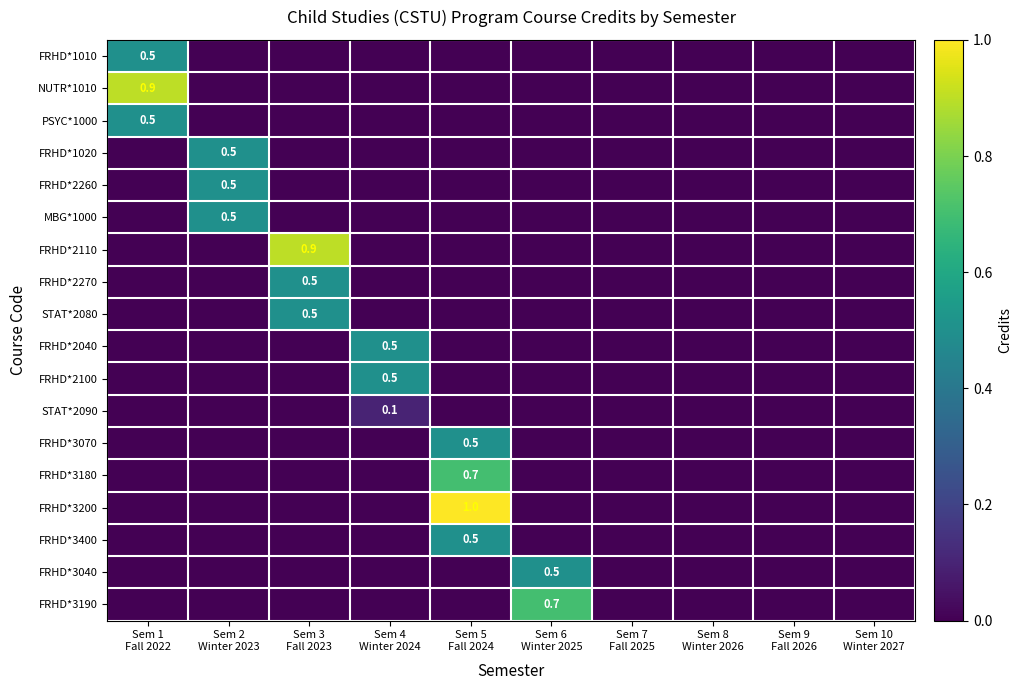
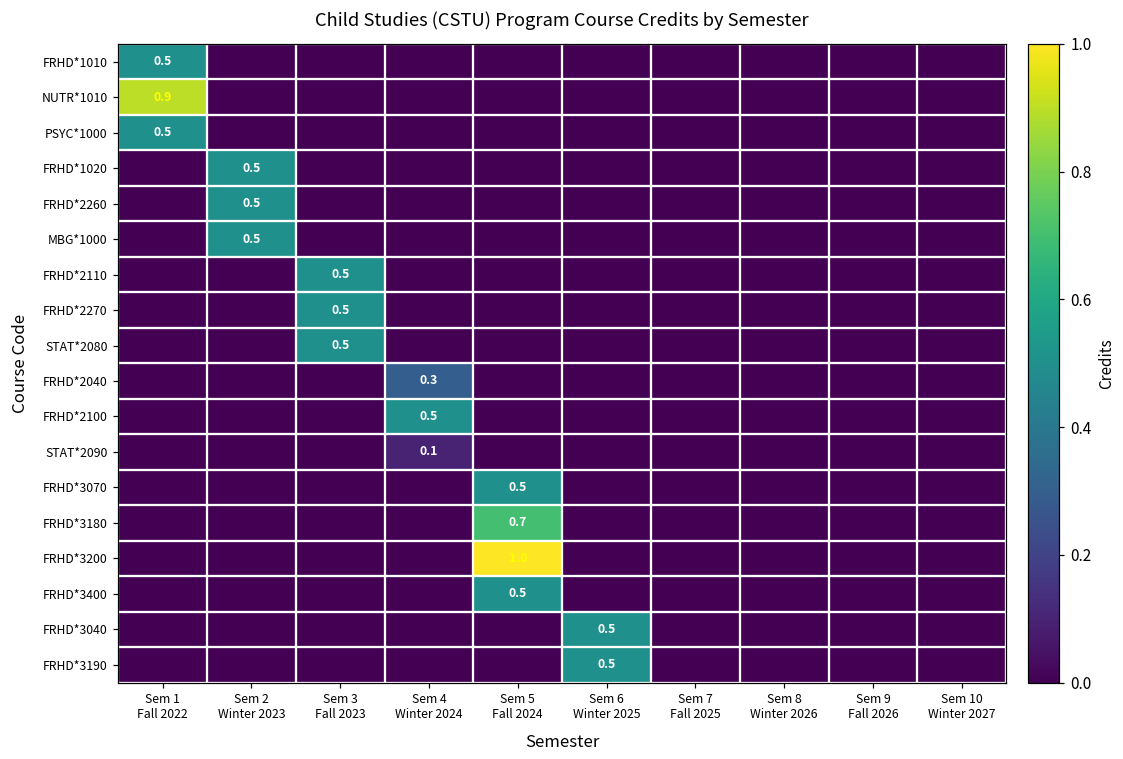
FRHD*2110, Sem 3 Fall 2023: 0.9 -> 0.5
FRHD*2040, Sem 4 Winter 2024: 0.5 -> 0.3
FRHD*3190, Sem 6 Winter 2025: 0.7 -> 0.5
